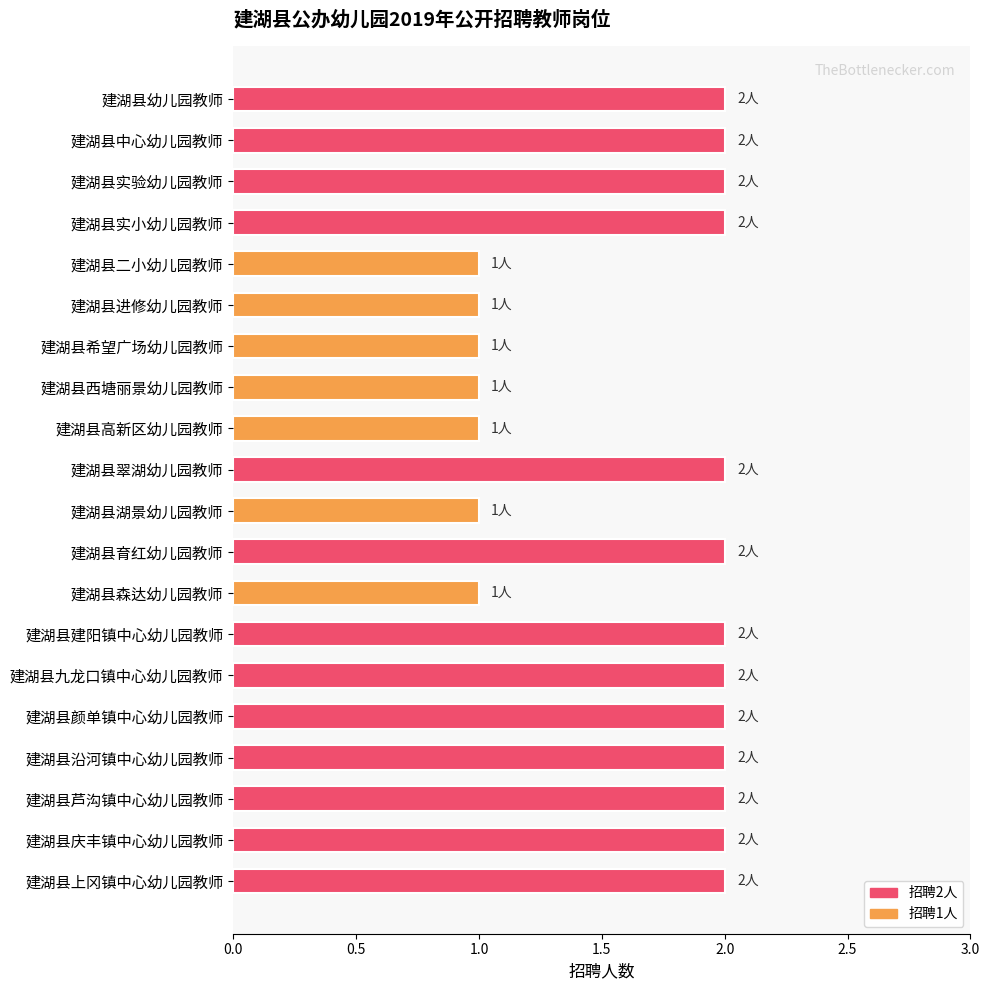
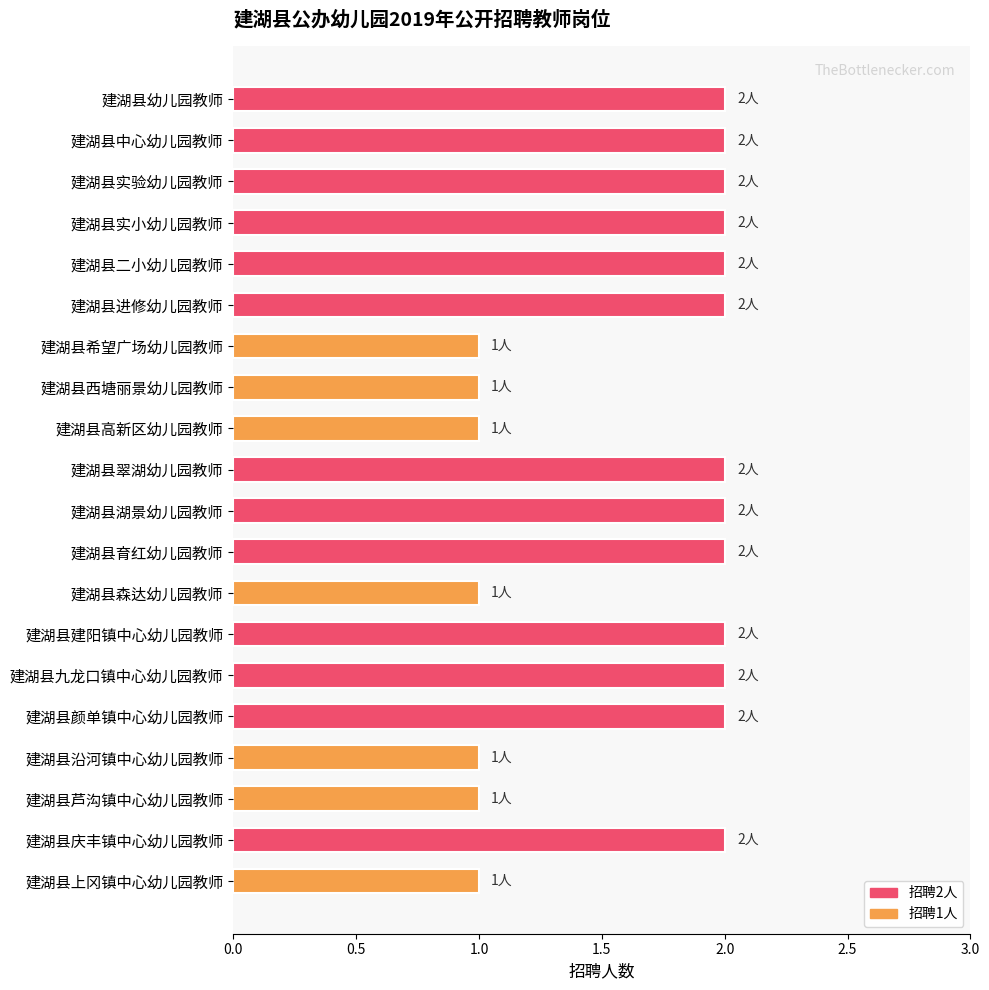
建湖县二小幼儿园教师: 1人 -> 2人
建湖县进修幼儿园教师: 1人 -> 2人
建湖县湖景幼儿园教师: 1人 -> 2人
建湖县沿河镇中心幼儿园教师: 2人 -> 1人
建湖县芦沟镇中心幼儿园教师: 2人 -> 1人
建湖县上冈镇中心幼儿园教师: 2人 -> 1人
